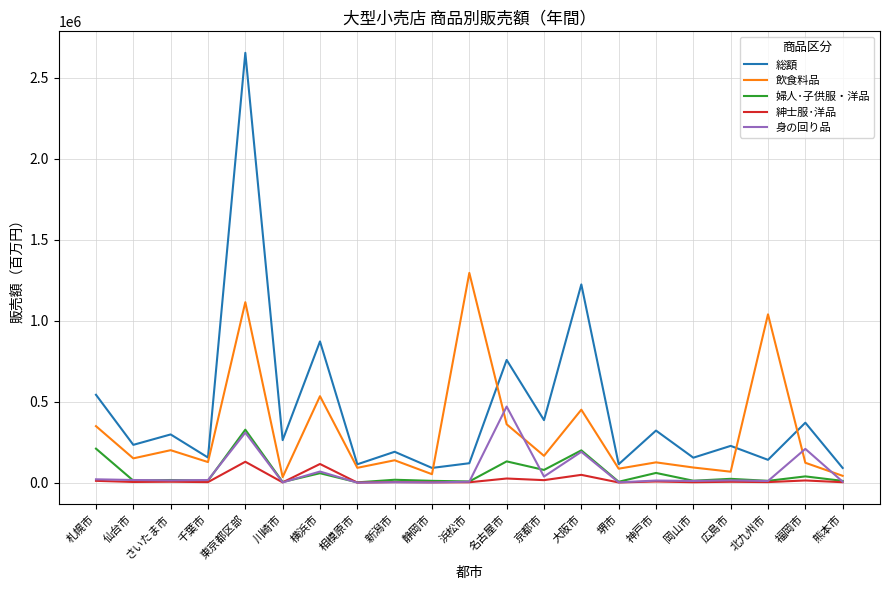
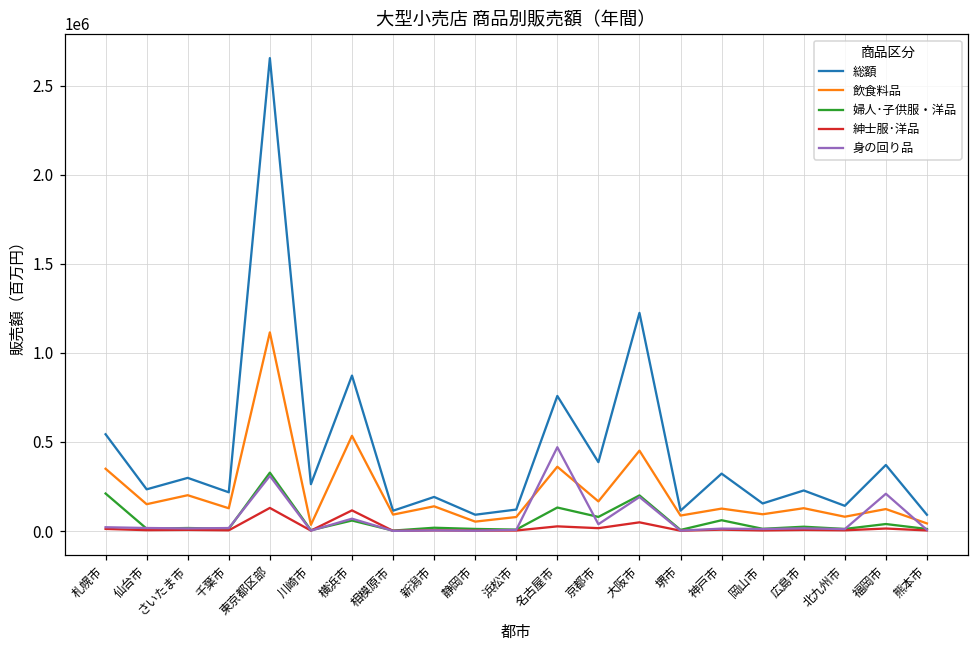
総額, 千葉市: 160000 -> 220000
飲食料品, 浜松市: 1300000 -> 80000
飲食料品, 広島市: 70000 -> 130000
飲食料品, 北九州市: 1040000 -> 80000
